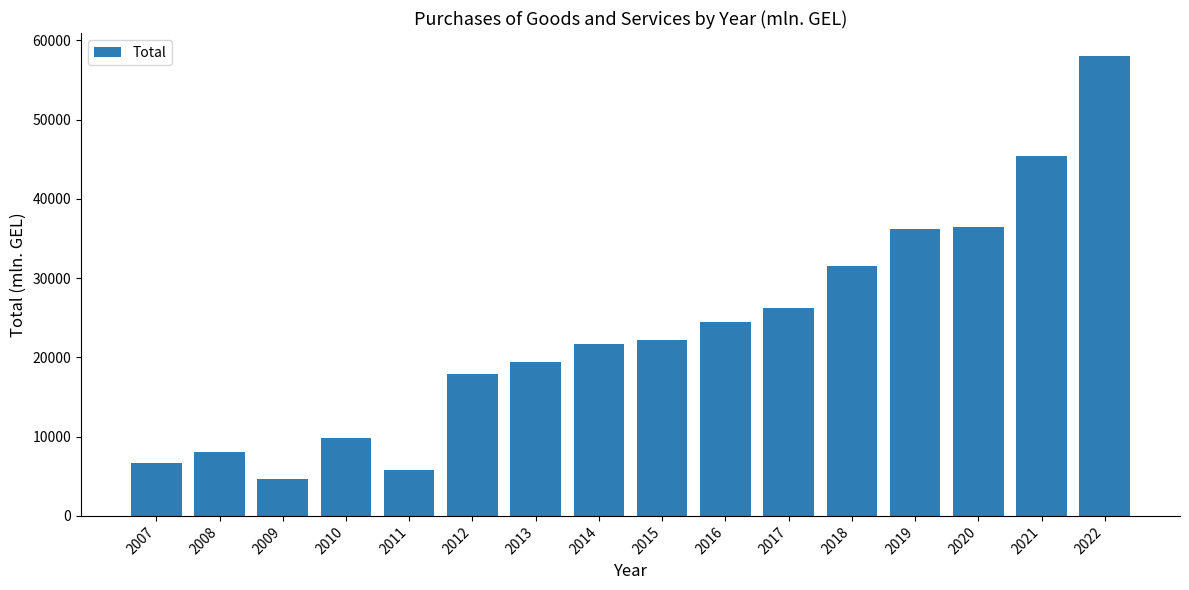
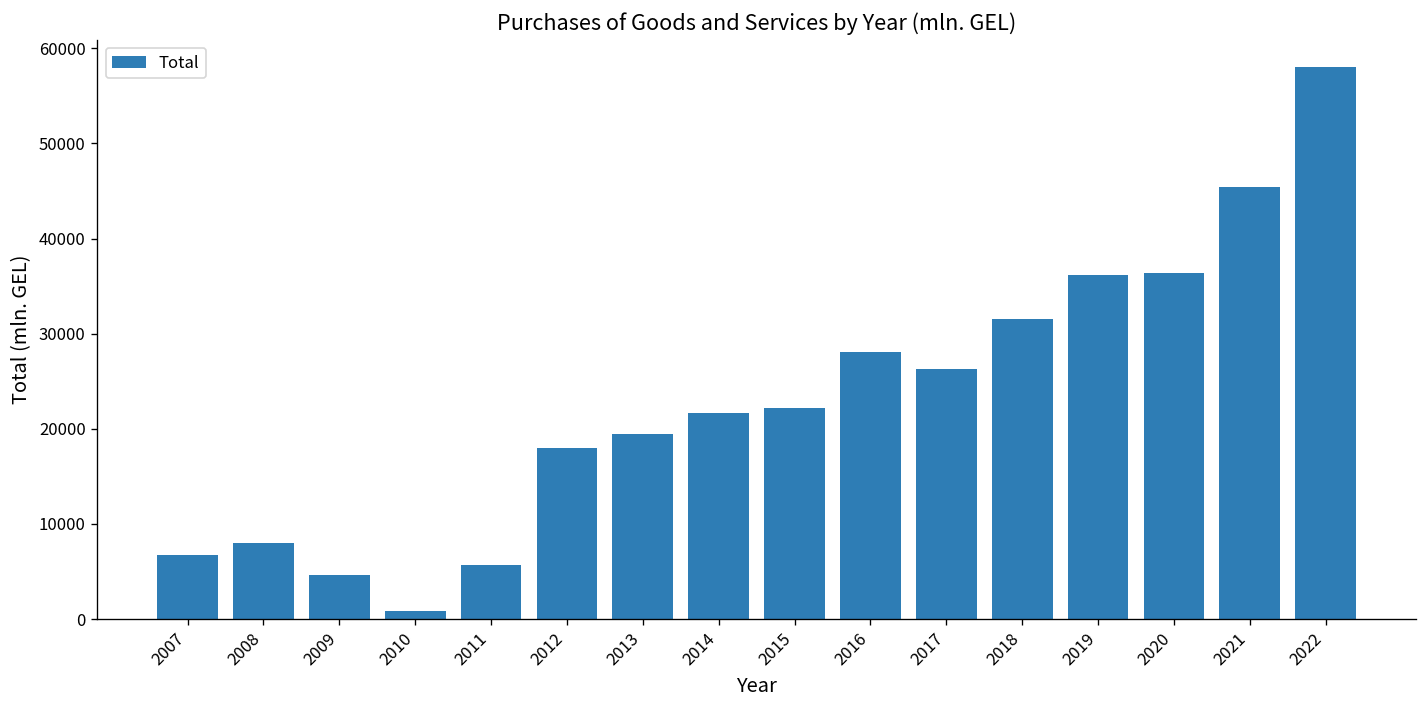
2010: 10000 -> 1000
2016: 24000 -> 28000
